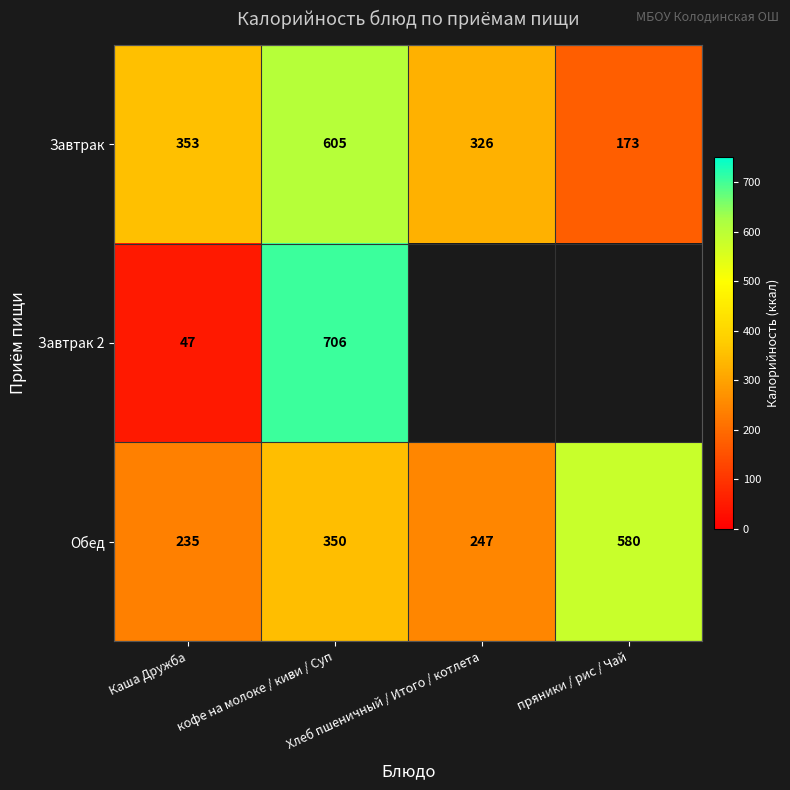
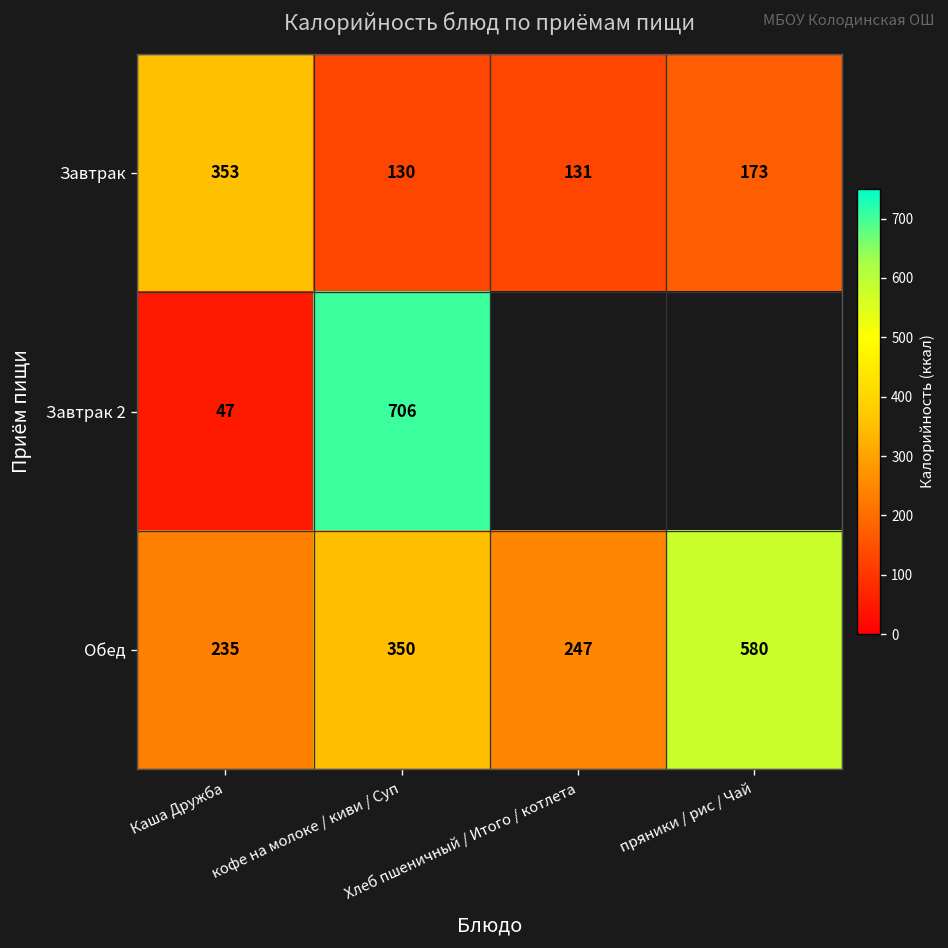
Завтрак, кофе на молоке / киви / Суп: 605 -> 130
Завтрак, Хлеб пшеничный / Итого / котлета: 326 -> 131
